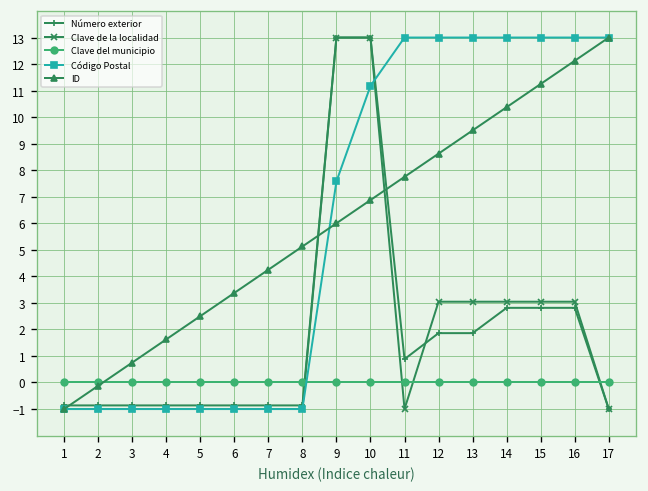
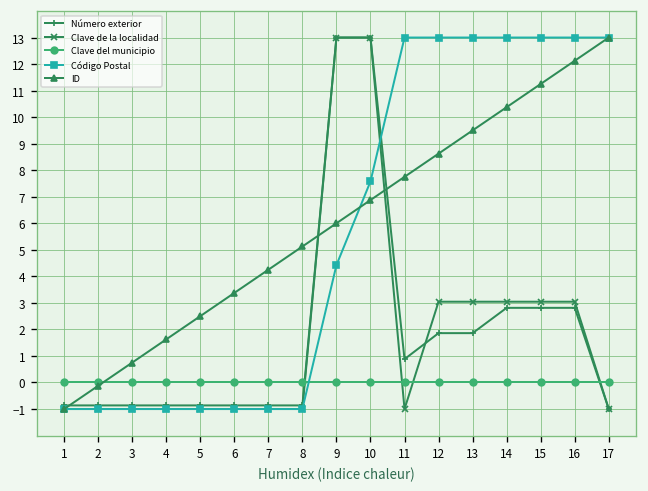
Código Postal, 9: 7.6 -> 4.4
Código Postal, 10: 11.2 -> 7.6
